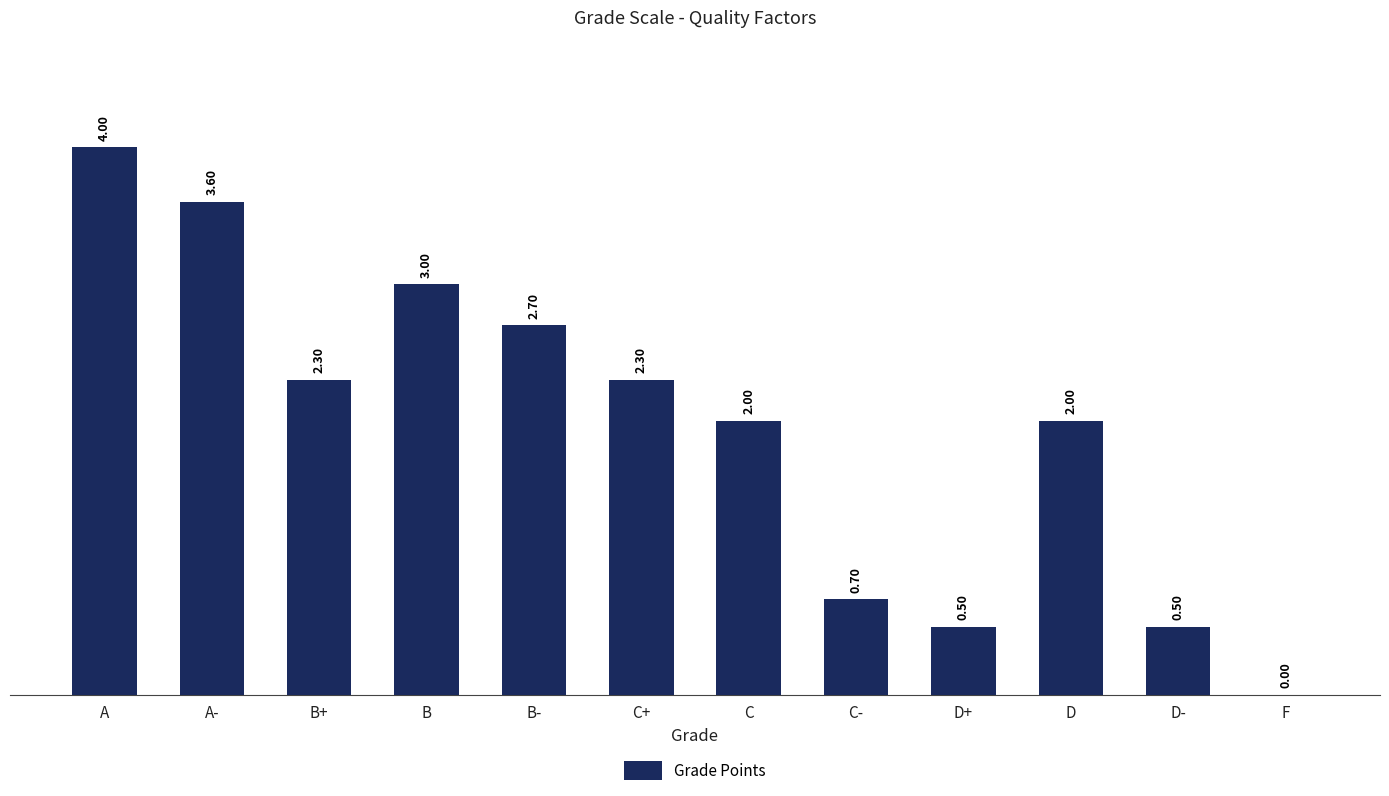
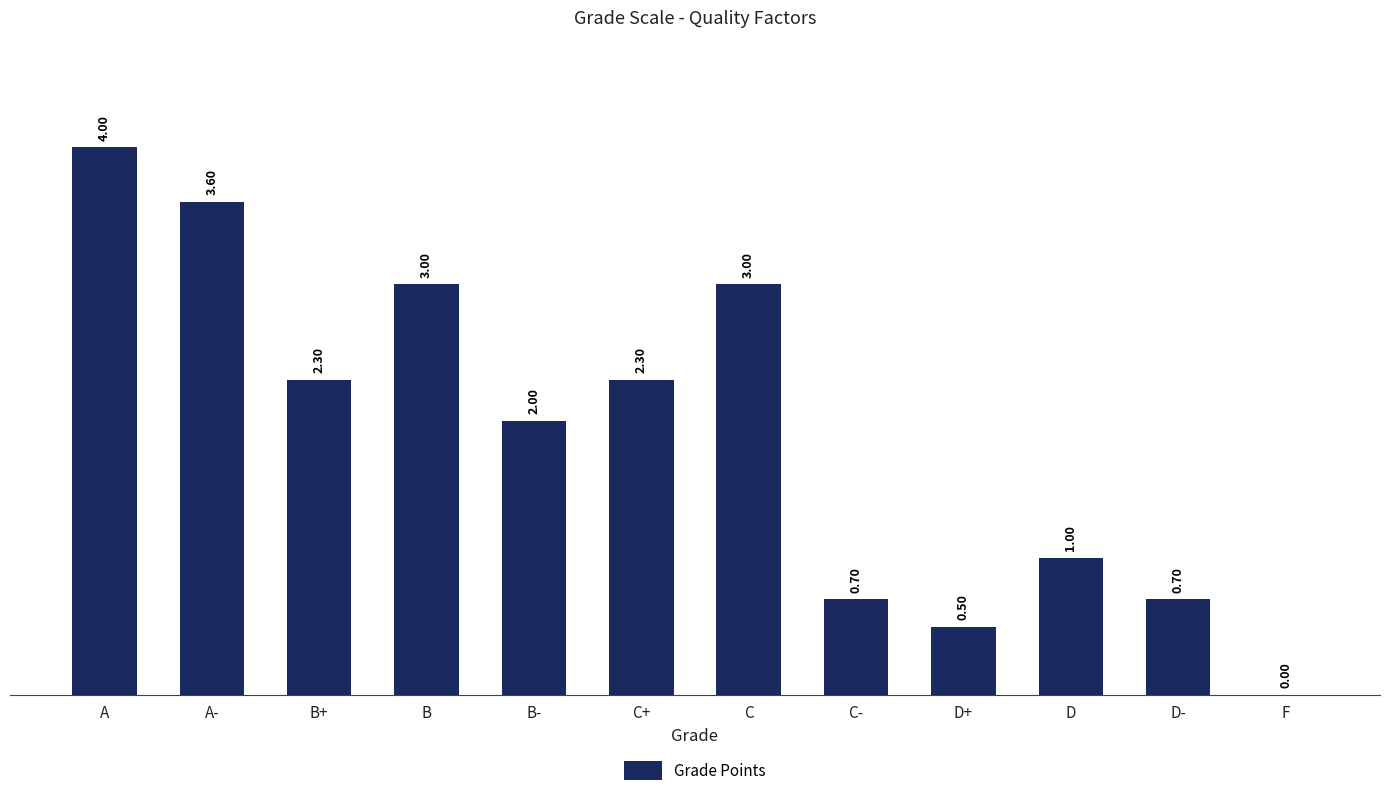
B-: 2.70 -> 2.00
C: 2.00 -> 3.00
D: 2.00 -> 1.00
D-: 0.50 -> 0.70
